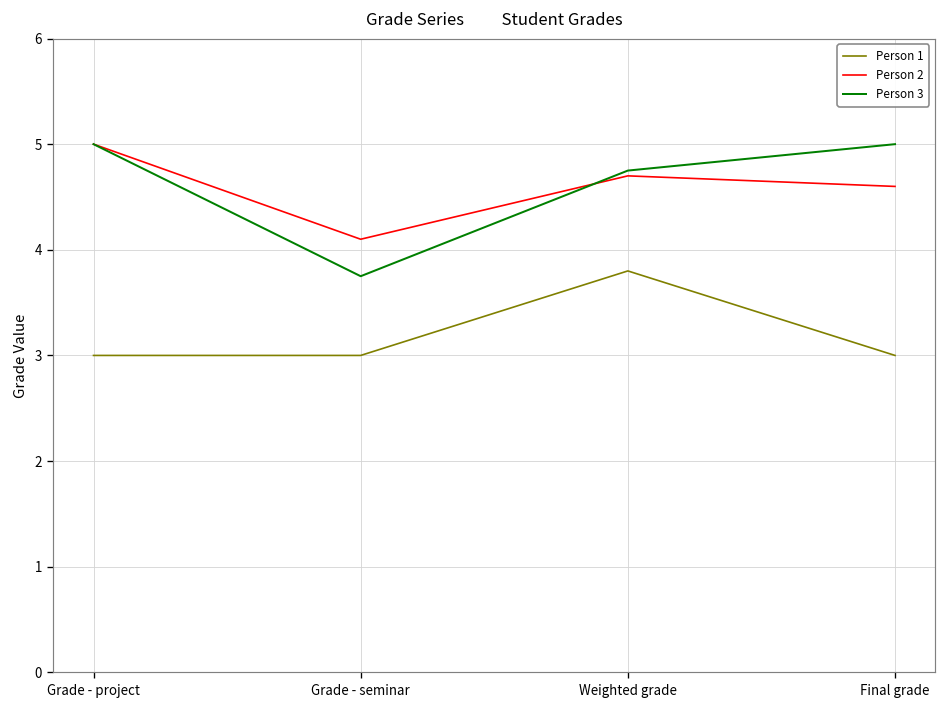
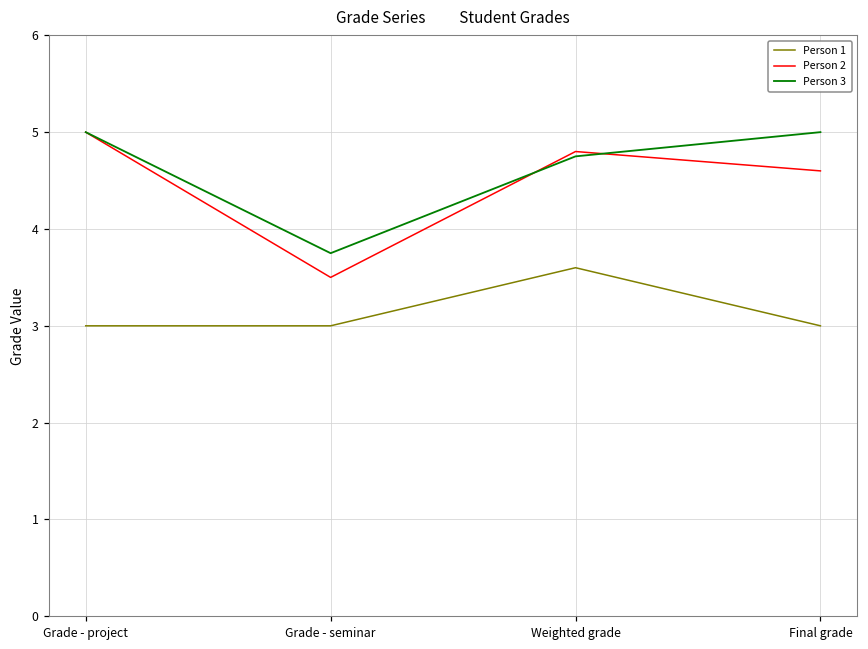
Person 2, Grade - seminar: 4.1 -> 3.5
Person 1, Weighted grade: 3.8 -> 3.6
Person 2, Weighted grade: 4.7 -> 4.8
